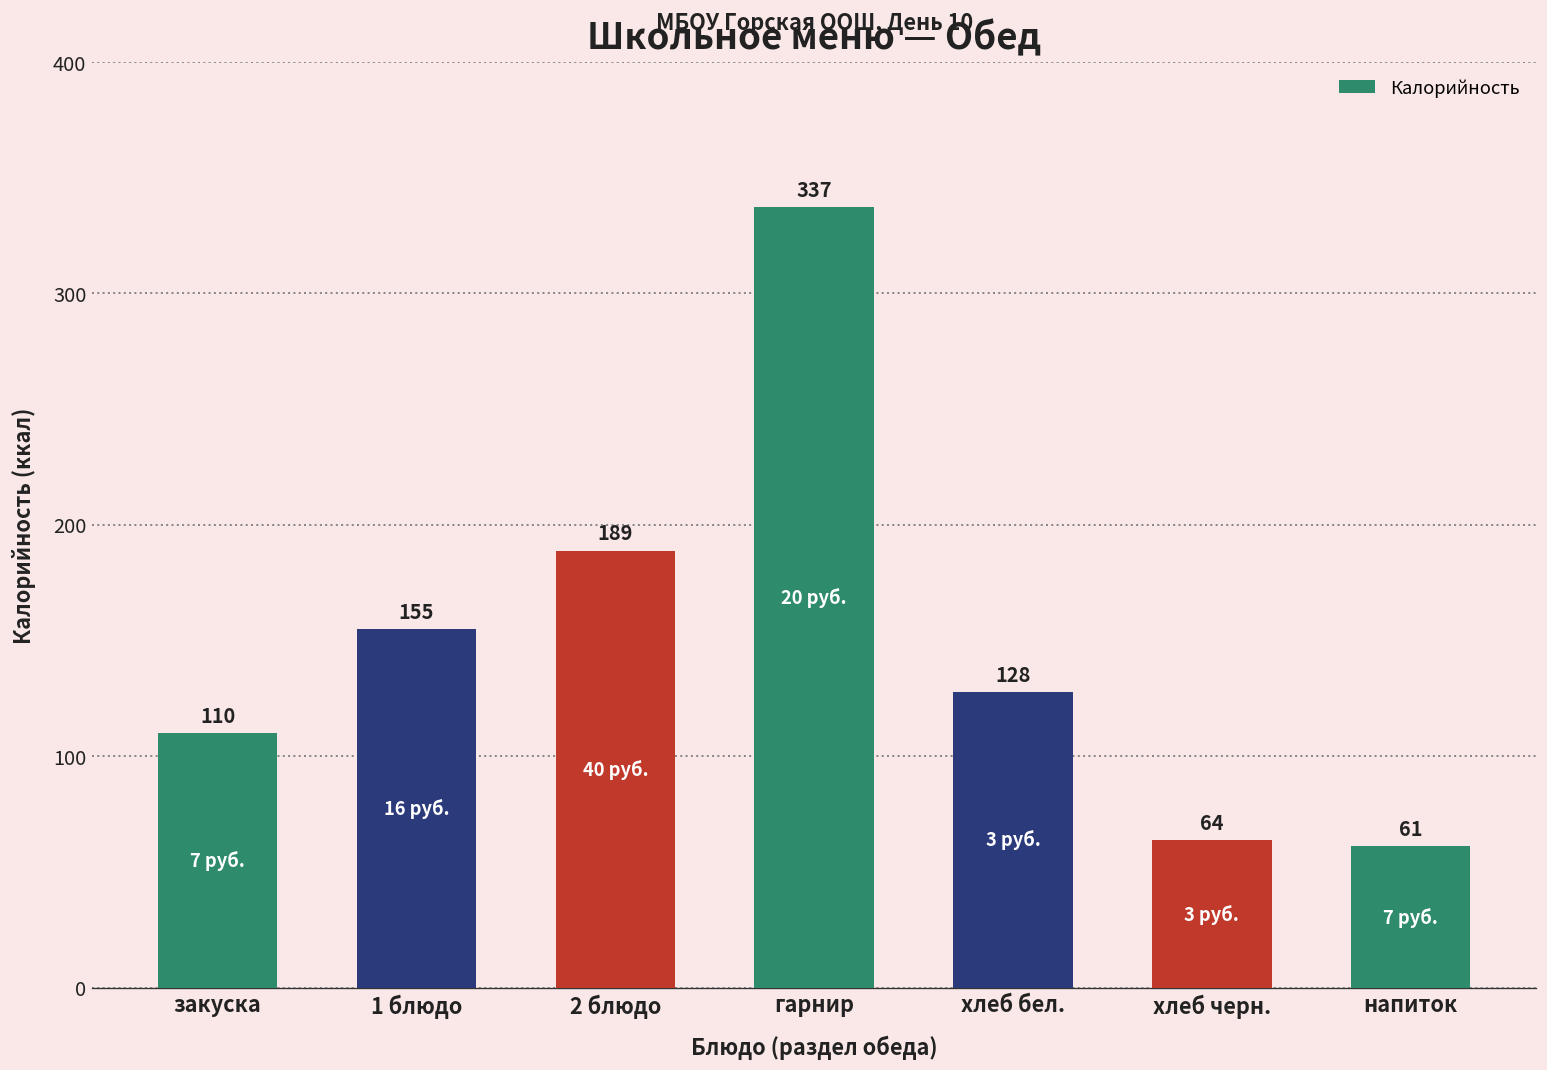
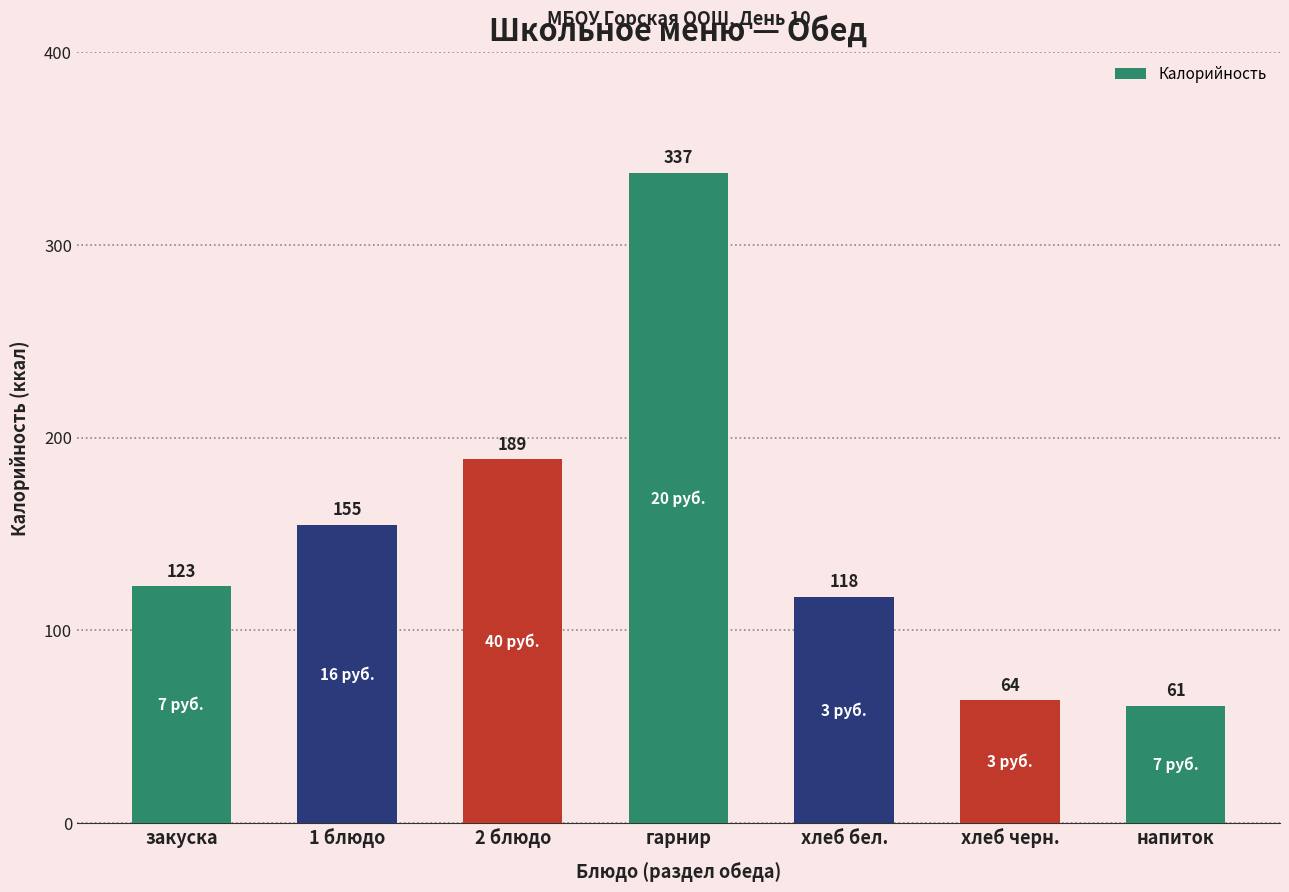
закуска: 110 -> 123
хлеб бел.: 128 -> 118
